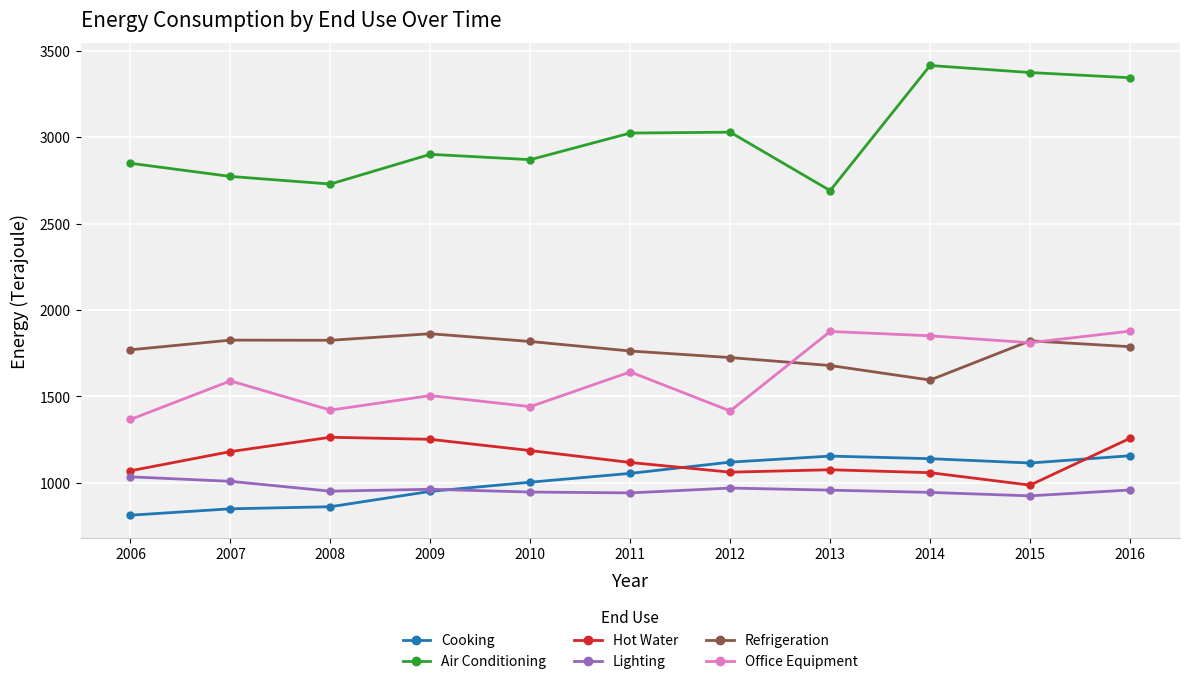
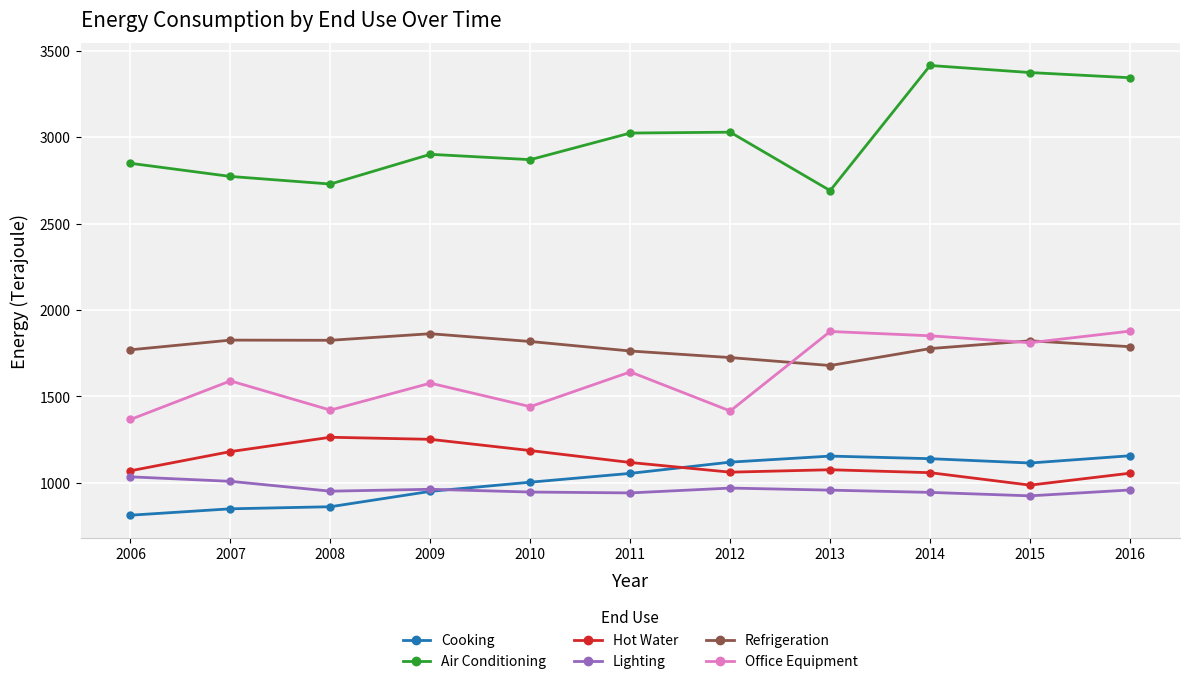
Office Equipment, 2009: 1510 -> 1580
Refrigeration, 2014: 1600 -> 1780
Hot Water, 2016: 1260 -> 1060
